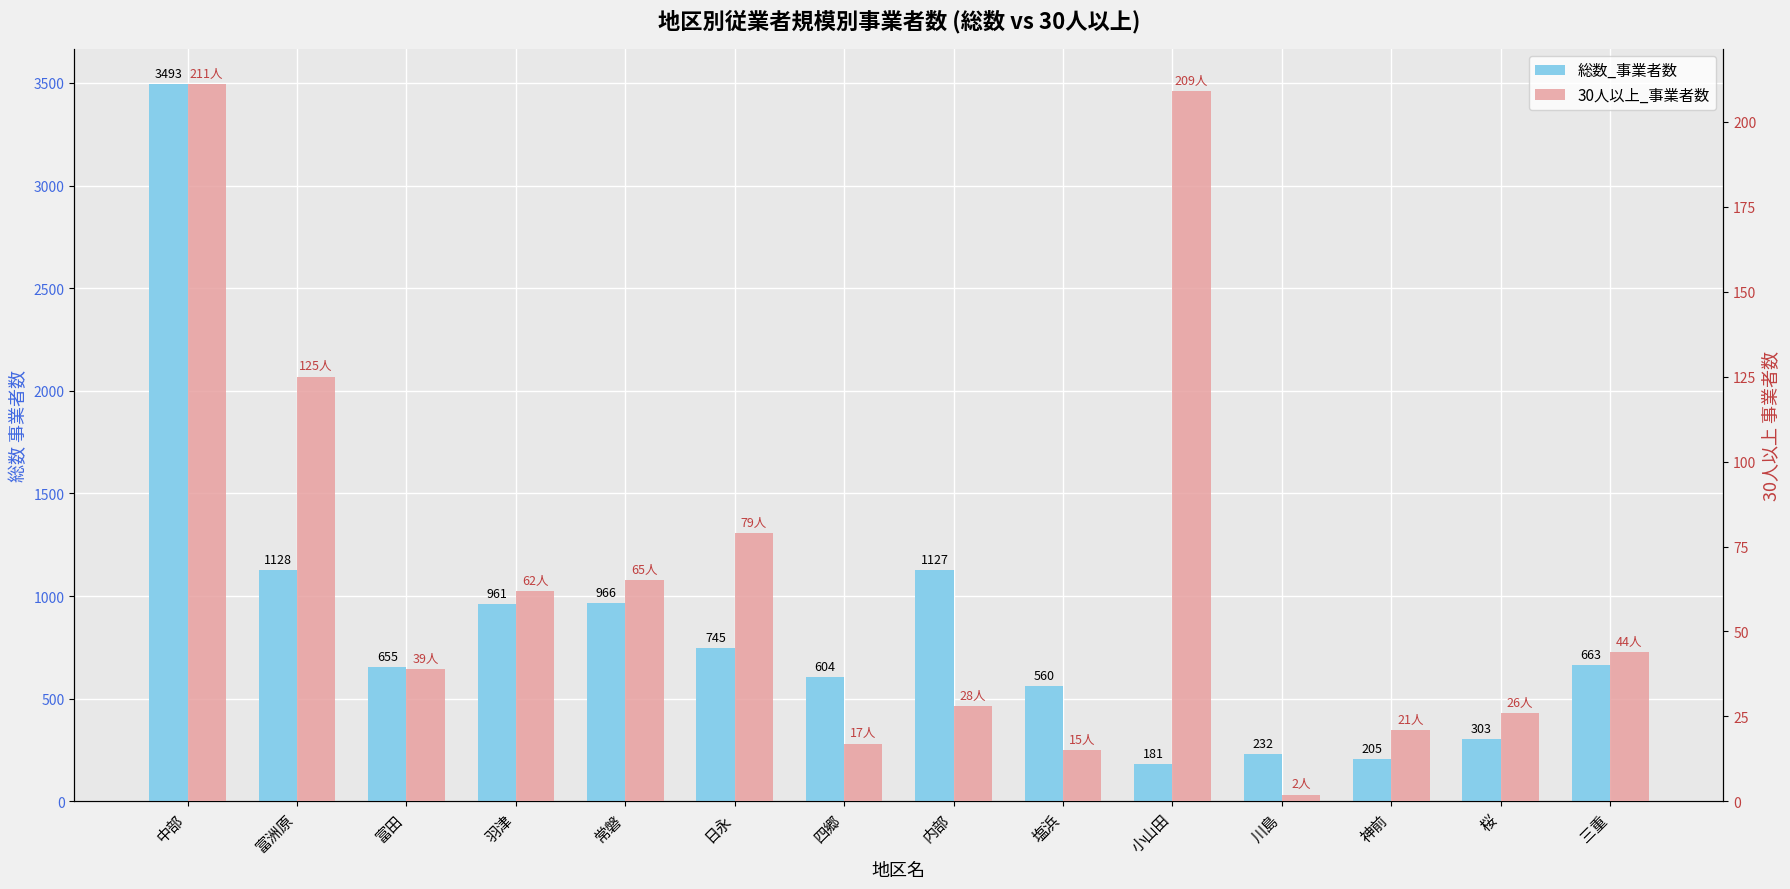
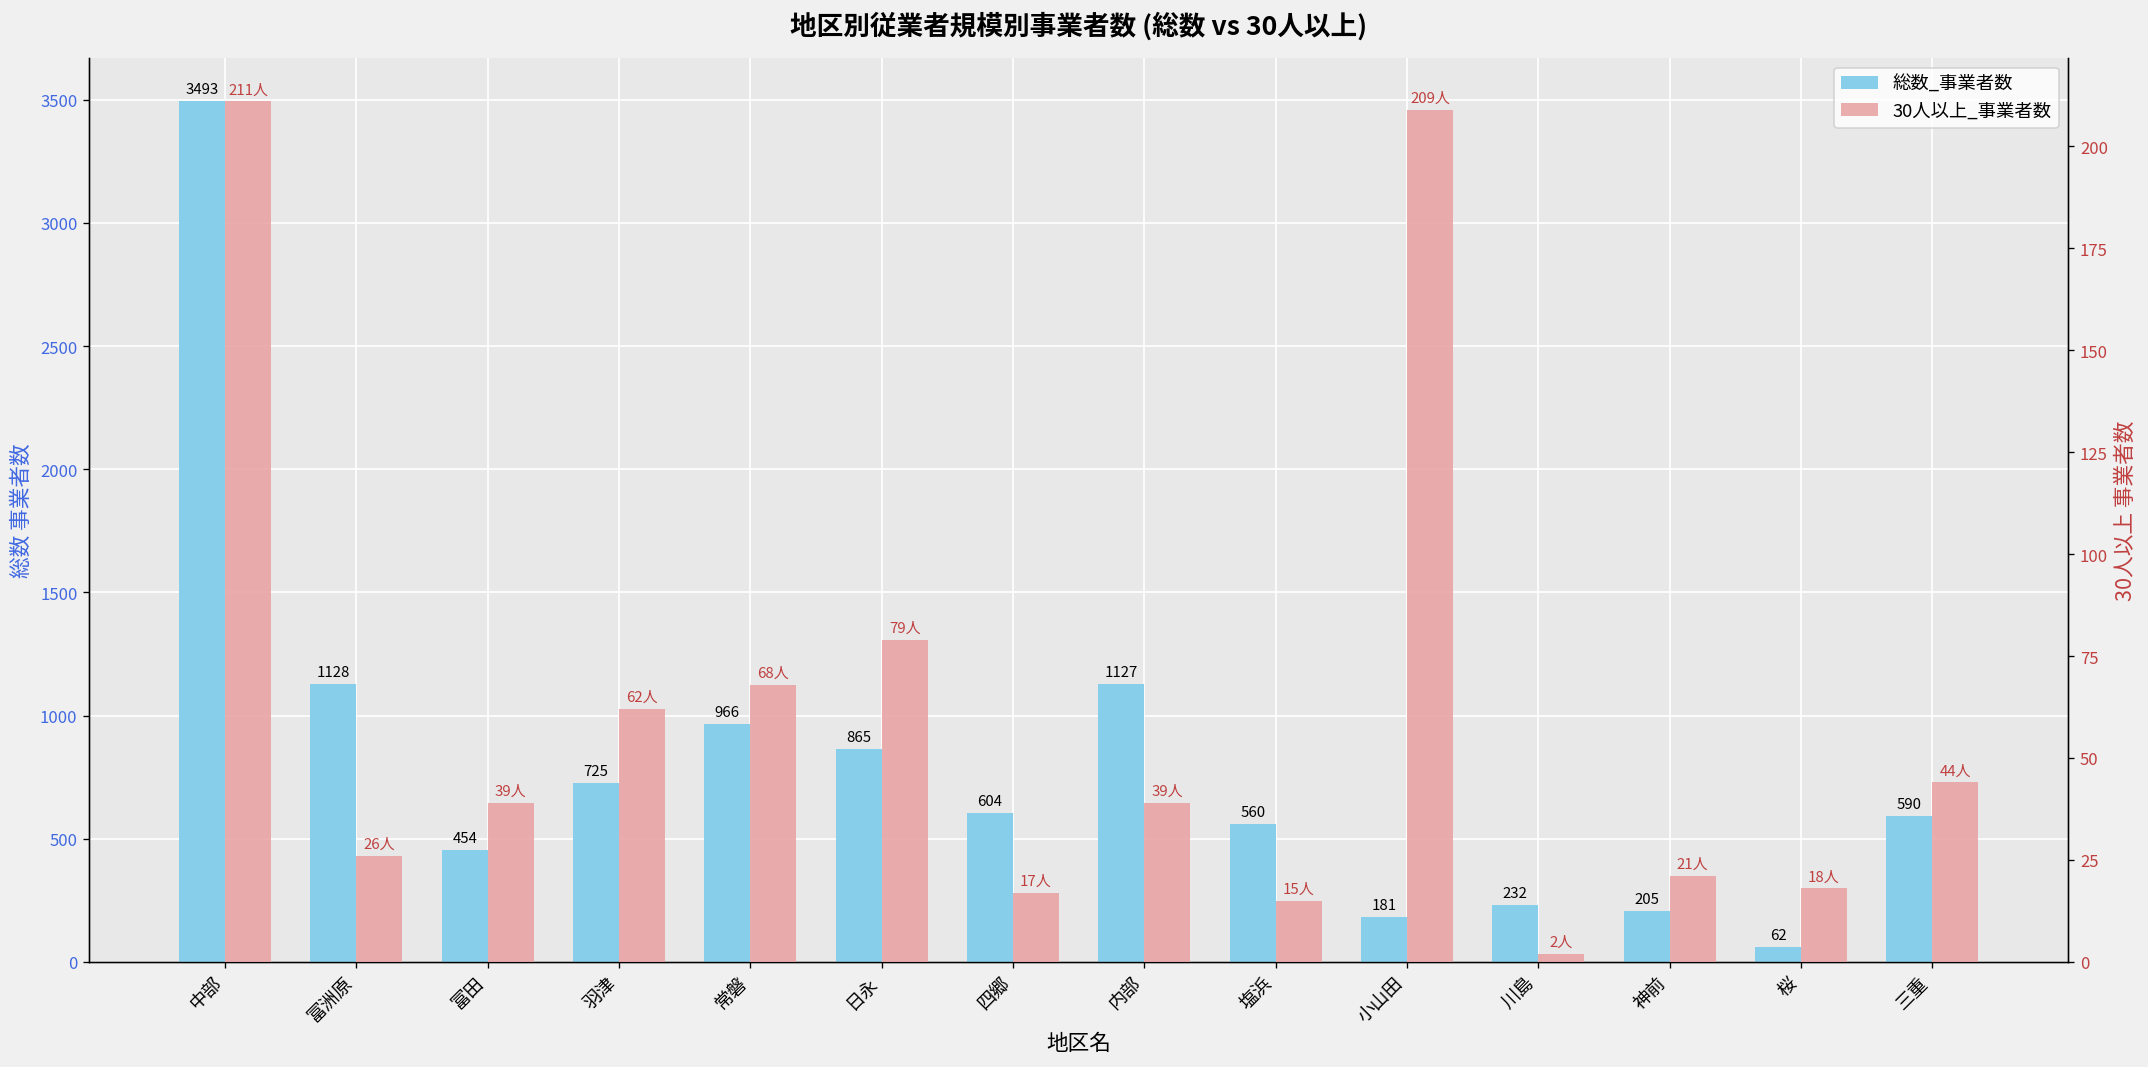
総数_事業者数, 富田: 655 -> 454
総数_事業者数, 羽津: 961 -> 725
総数_事業者数, 日永: 745 -> 865
総数_事業者数, 桜: 303 -> 62
総数_事業者数, 三重: 663 -> 590
30人以上_事業者数, 富洲原: 125人 -> 26人
30人以上_事業者数, 常磐: 65人 -> 68人
30人以上_事業者数, 内部: 28人 -> 39人
30人以上_事業者数, 桜: 26人 -> 18人
